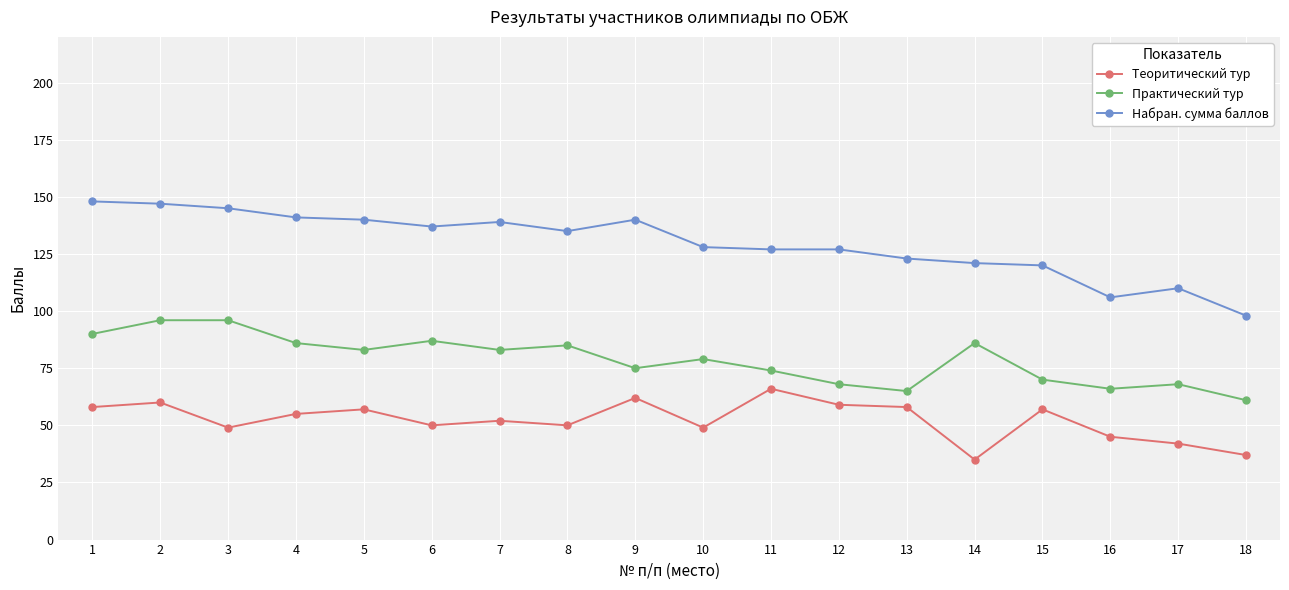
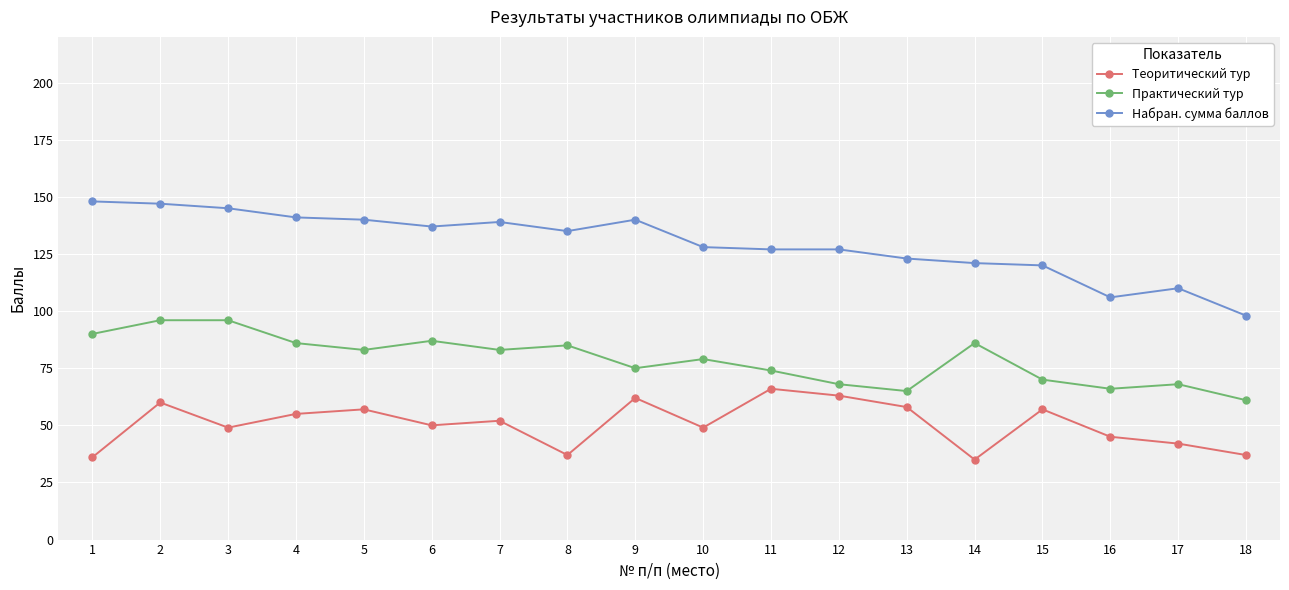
Теоритический тур, 1: 58 -> 36
Теоритический тур, 8: 50 -> 37
Теоритический тур, 12: 59 -> 63
